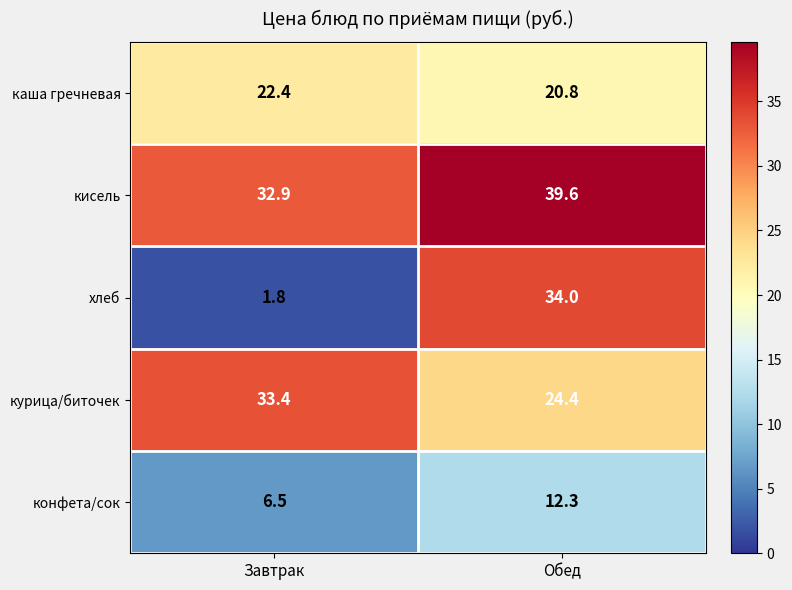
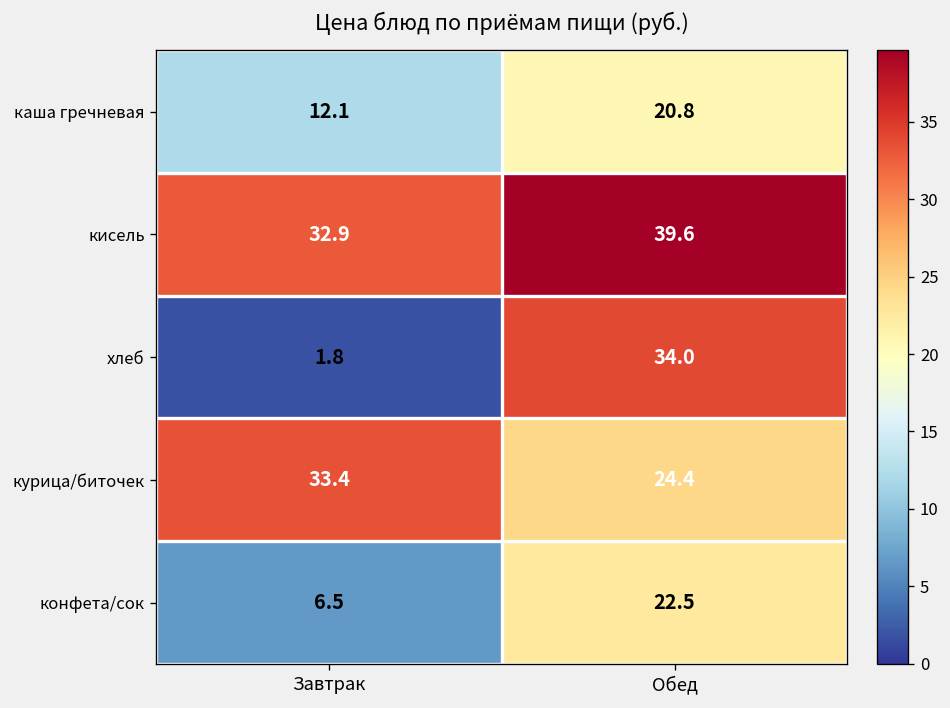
каша гречневая, Завтрак: 22.4 -> 12.1
конфета/сок, Обед: 12.3 -> 22.5
